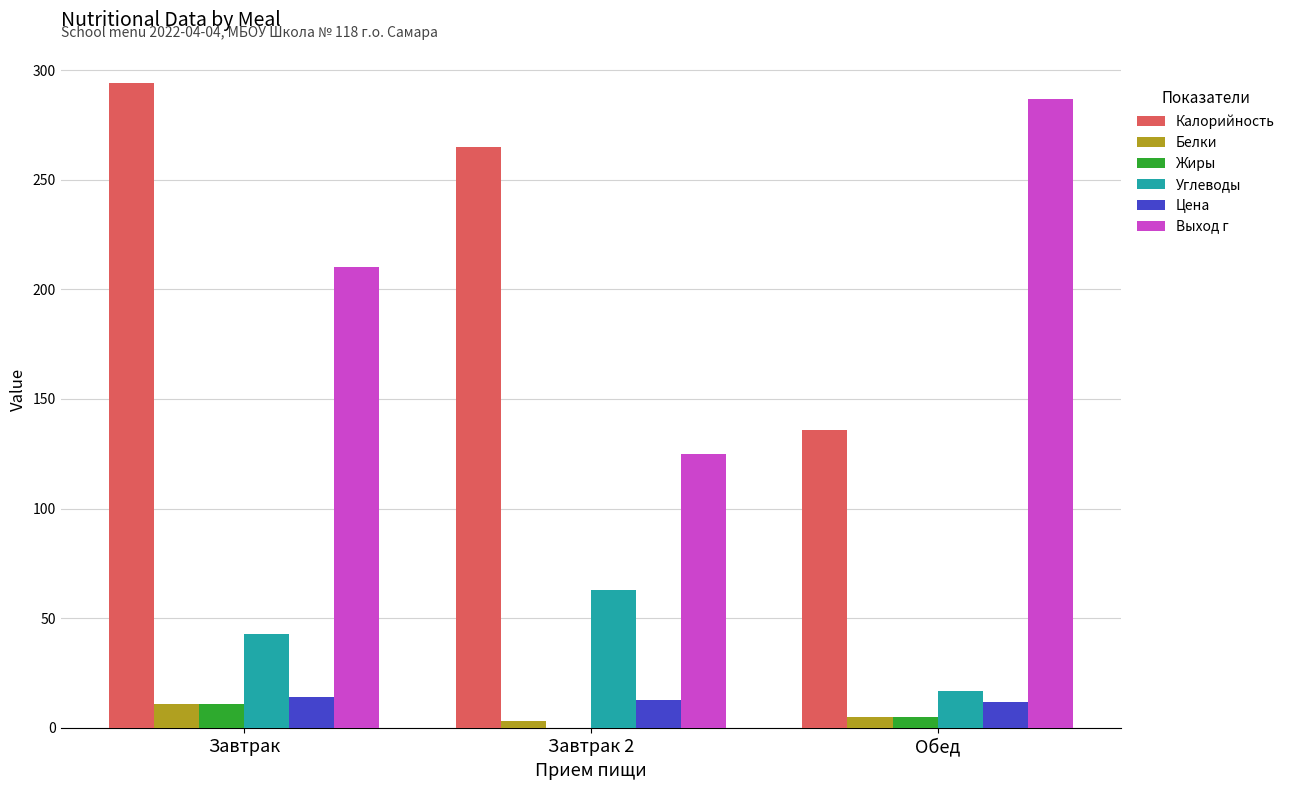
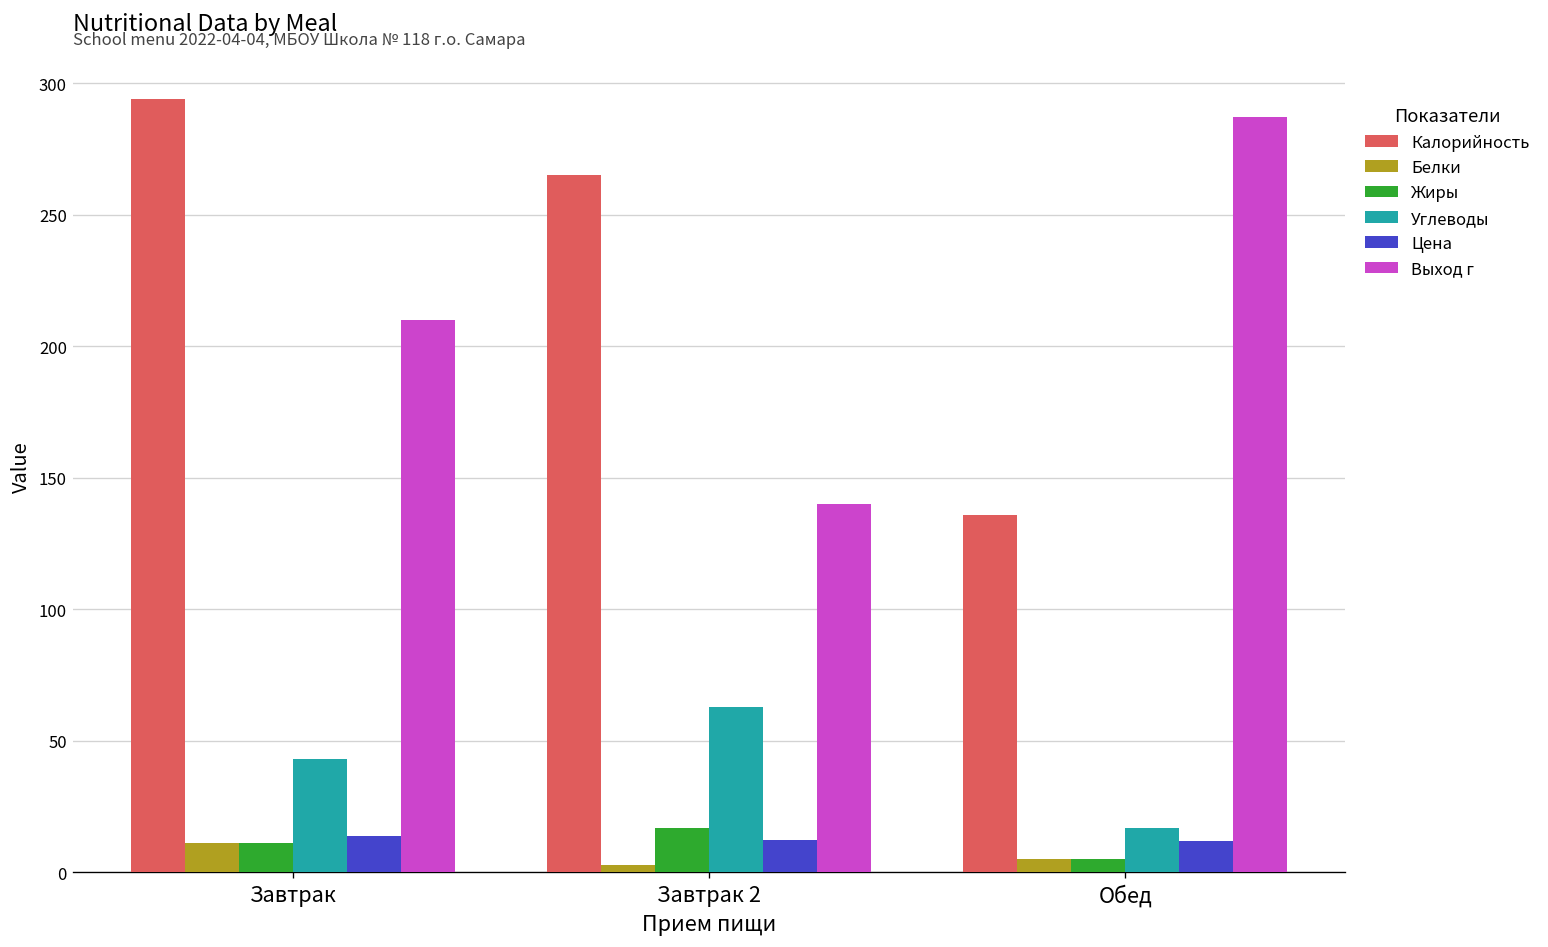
Жиры, Завтрак 2: 0 -> 17
Выход г, Завтрак 2: 125 -> 140
